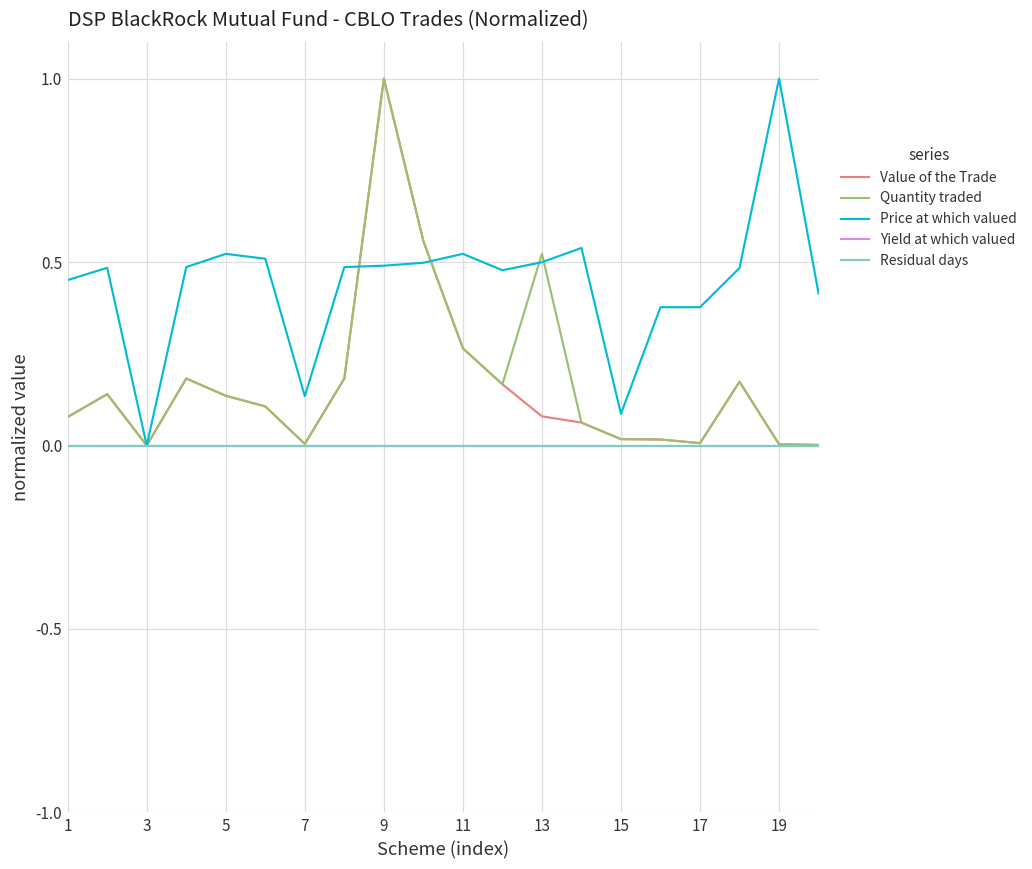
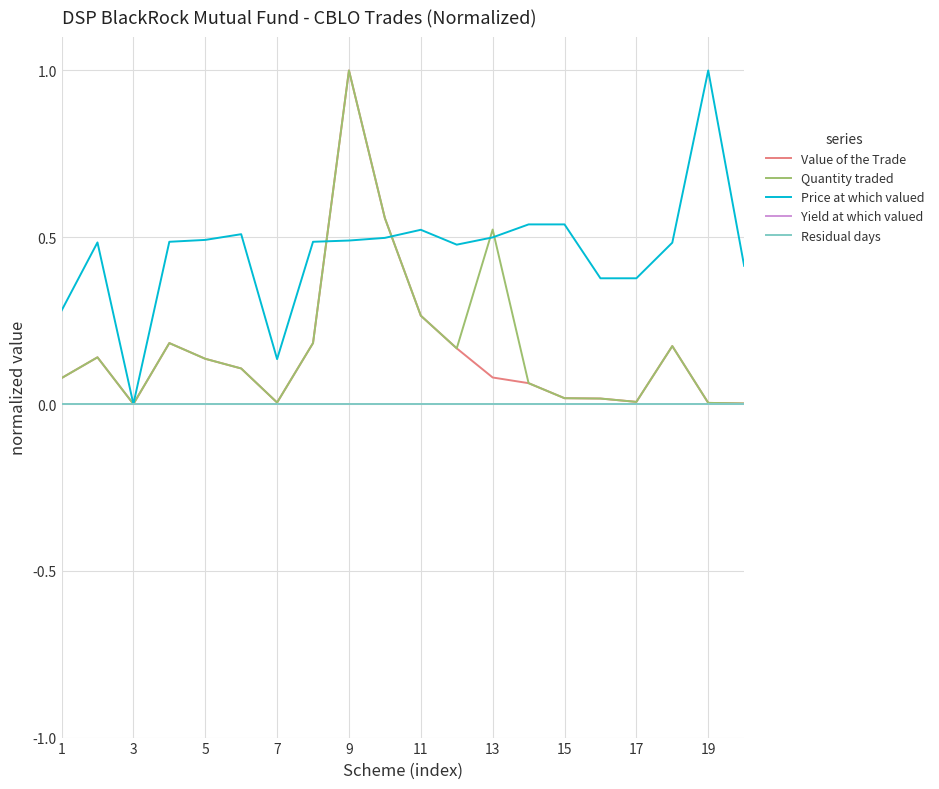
Price at which valued, 1: 0.45 -> 0.28
Price at which valued, 5: 0.52 -> 0.49
Price at which valued, 15: 0.09 -> 0.54
